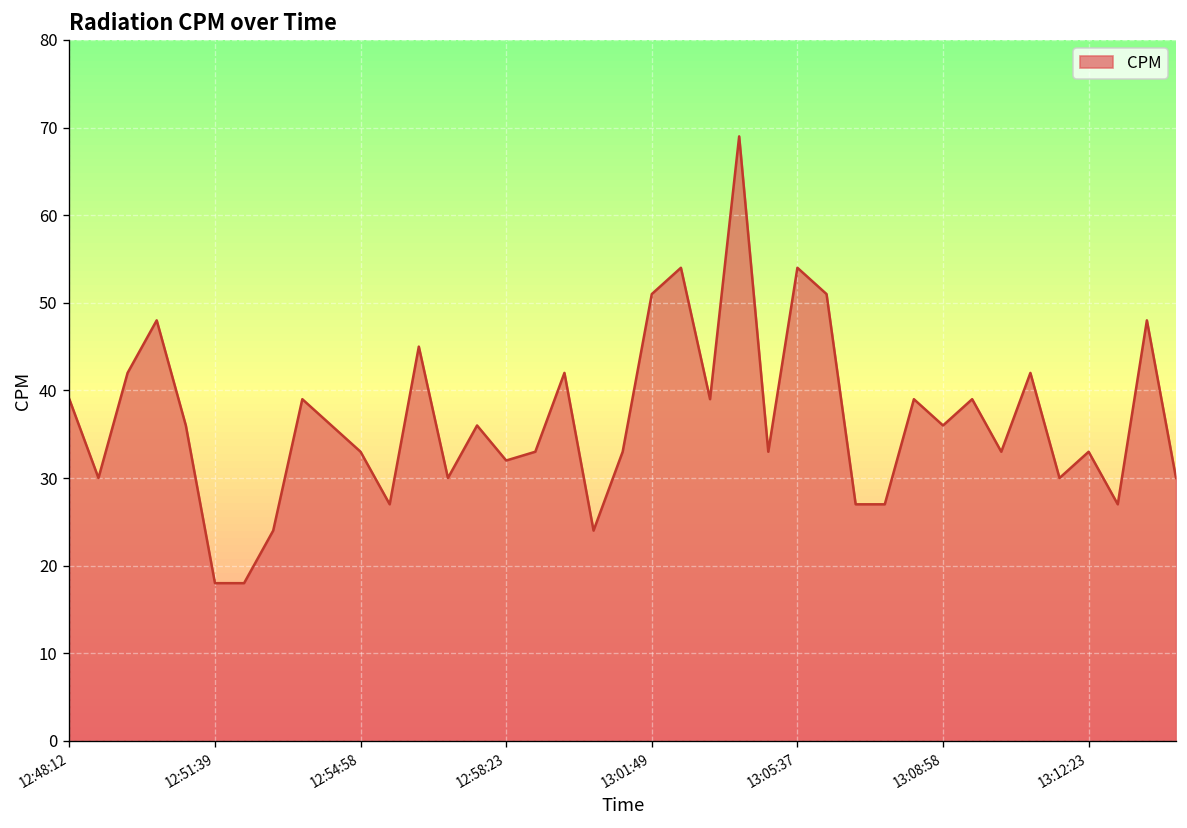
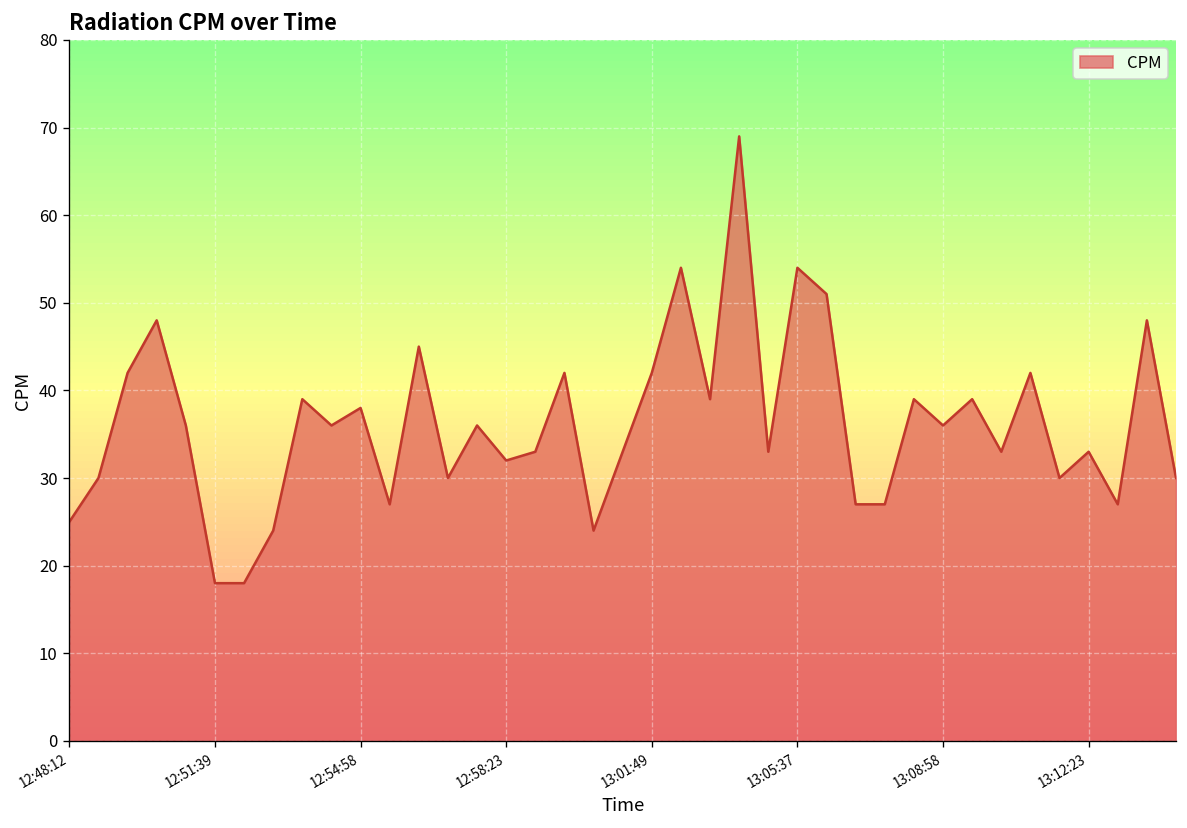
12:48:12: 39 -> 25
12:54:58: 33 -> 38
13:01:49: 51 -> 42
